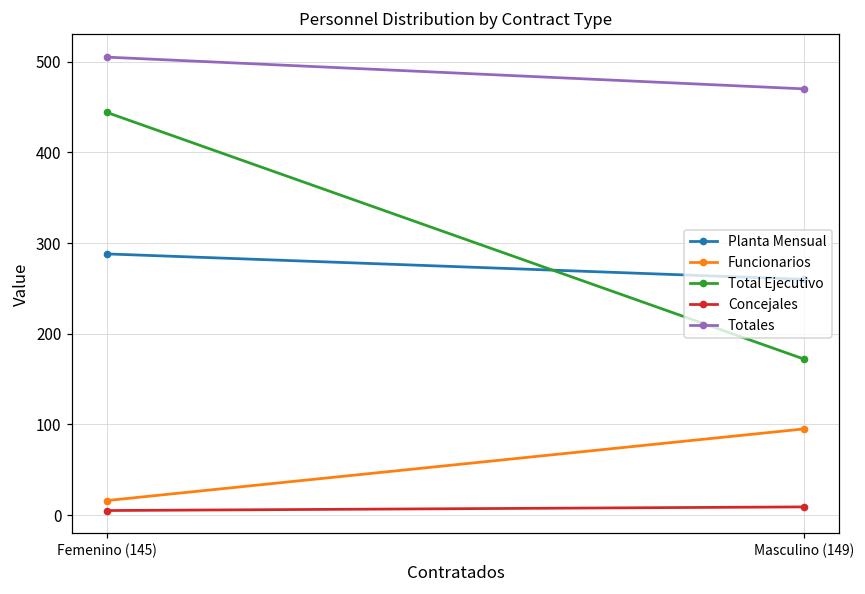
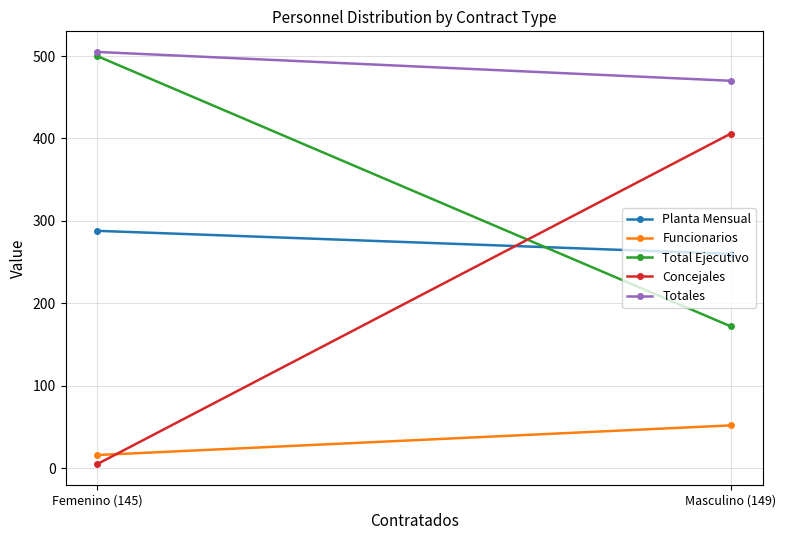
Total Ejecutivo, Femenino (145): 440 -> 500
Funcionarios, Masculino (149): 100 -> 50
Concejales, Masculino (149): 10 -> 410
